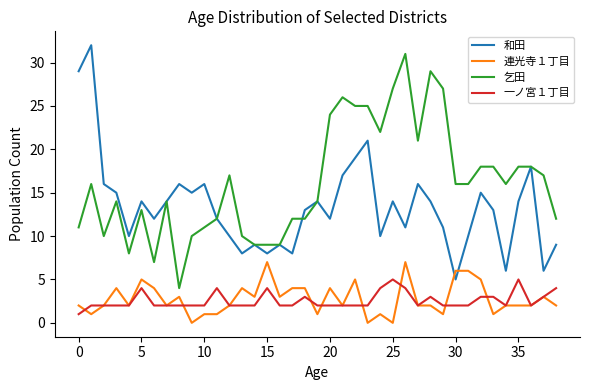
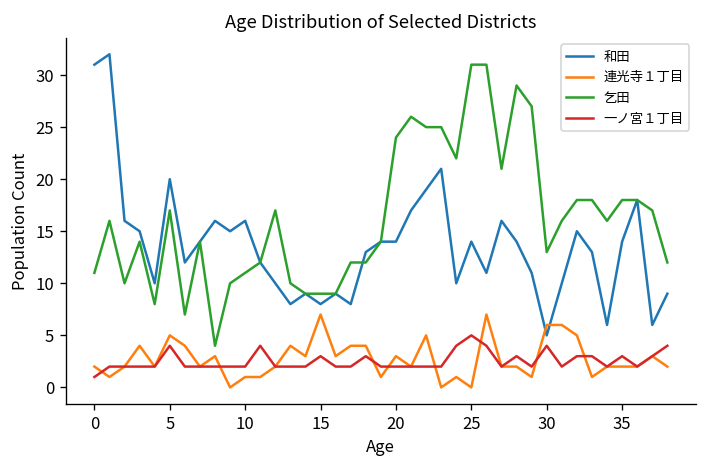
和田, 0: 29 -> 31
和田, 5: 14 -> 20
乞田, 5: 13 -> 17
一ノ宮１丁目, 15: 4 -> 3
和田, 20: 12 -> 14
連光寺１丁目, 20: 4 -> 3
乞田, 25: 27 -> 31
乞田, 30: 16 -> 13
一ノ宮１丁目, 30: 2 -> 4
一ノ宮１丁目, 35: 5 -> 3
